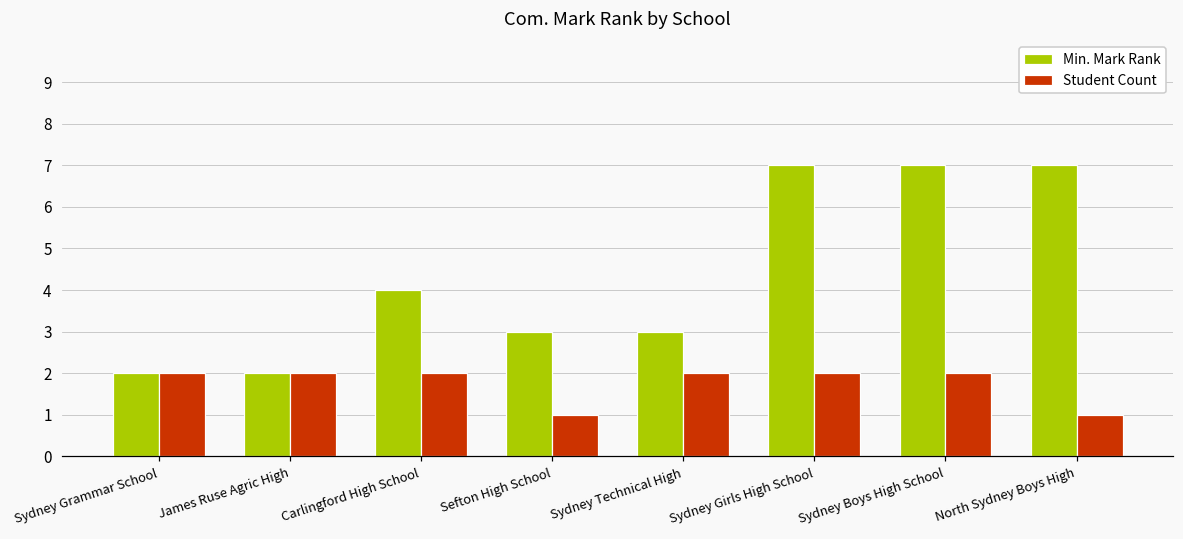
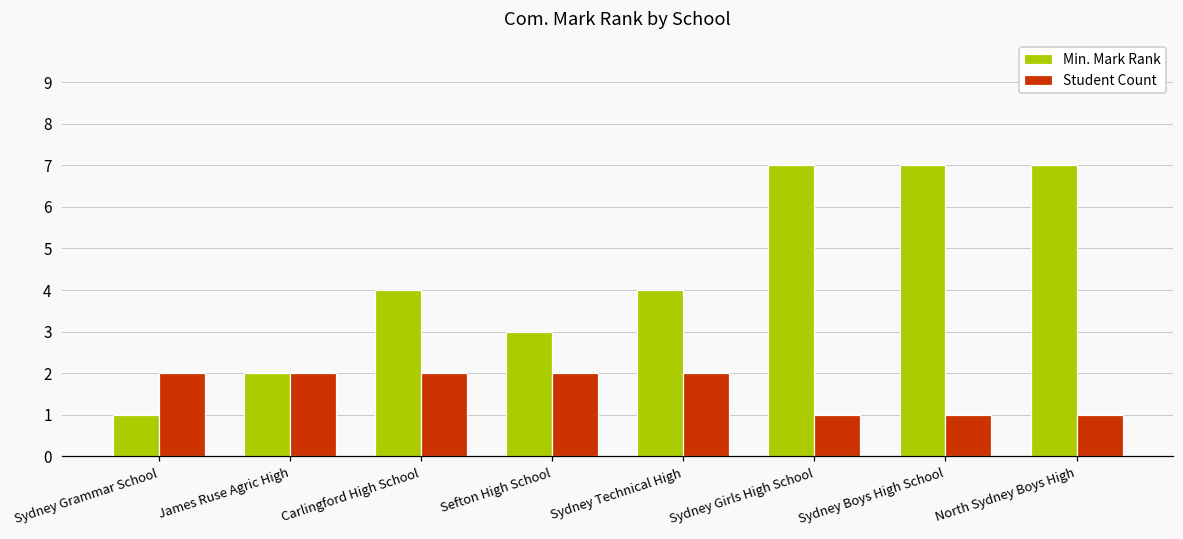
Min. Mark Rank, Sydney Grammar School: 2 -> 1
Student Count, Sefton High School: 1 -> 2
Min. Mark Rank, Sydney Technical High: 3 -> 4
Student Count, Sydney Girls High School: 2 -> 1
Student Count, Sydney Boys High School: 2 -> 1
